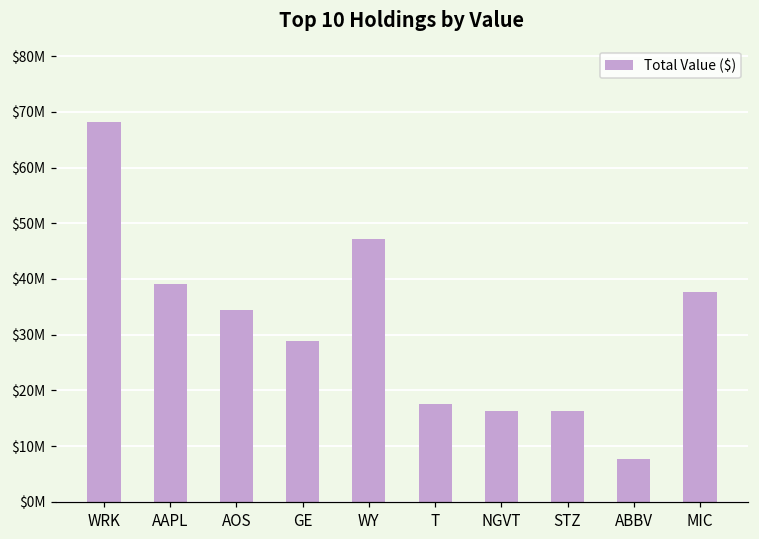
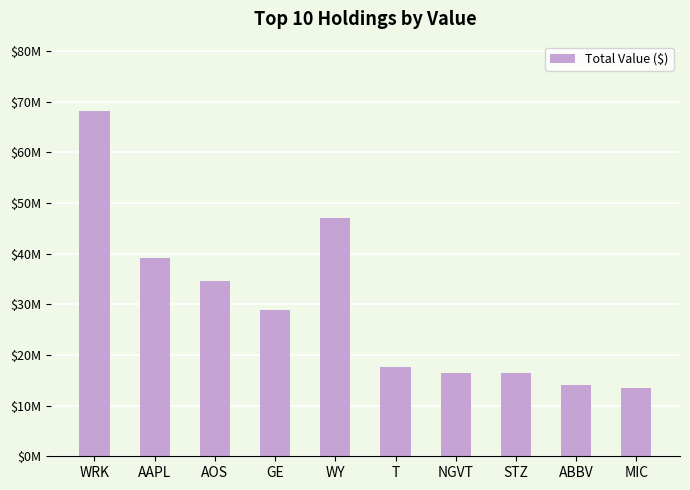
ABBV: $8000000 -> $14000000
MIC: $38000000 -> $13000000
